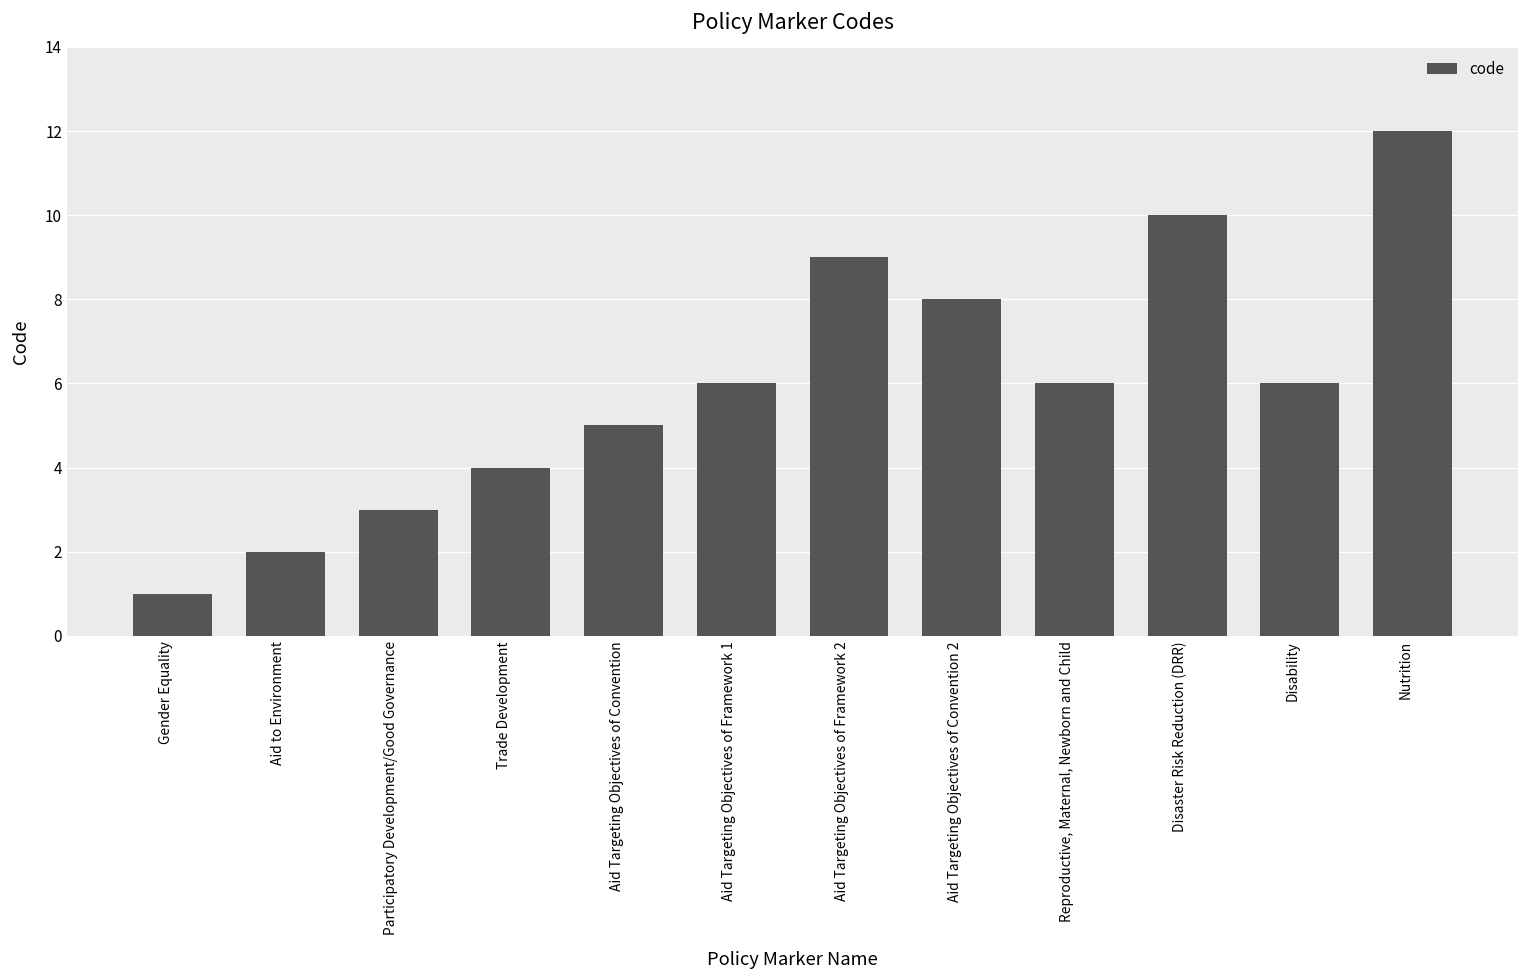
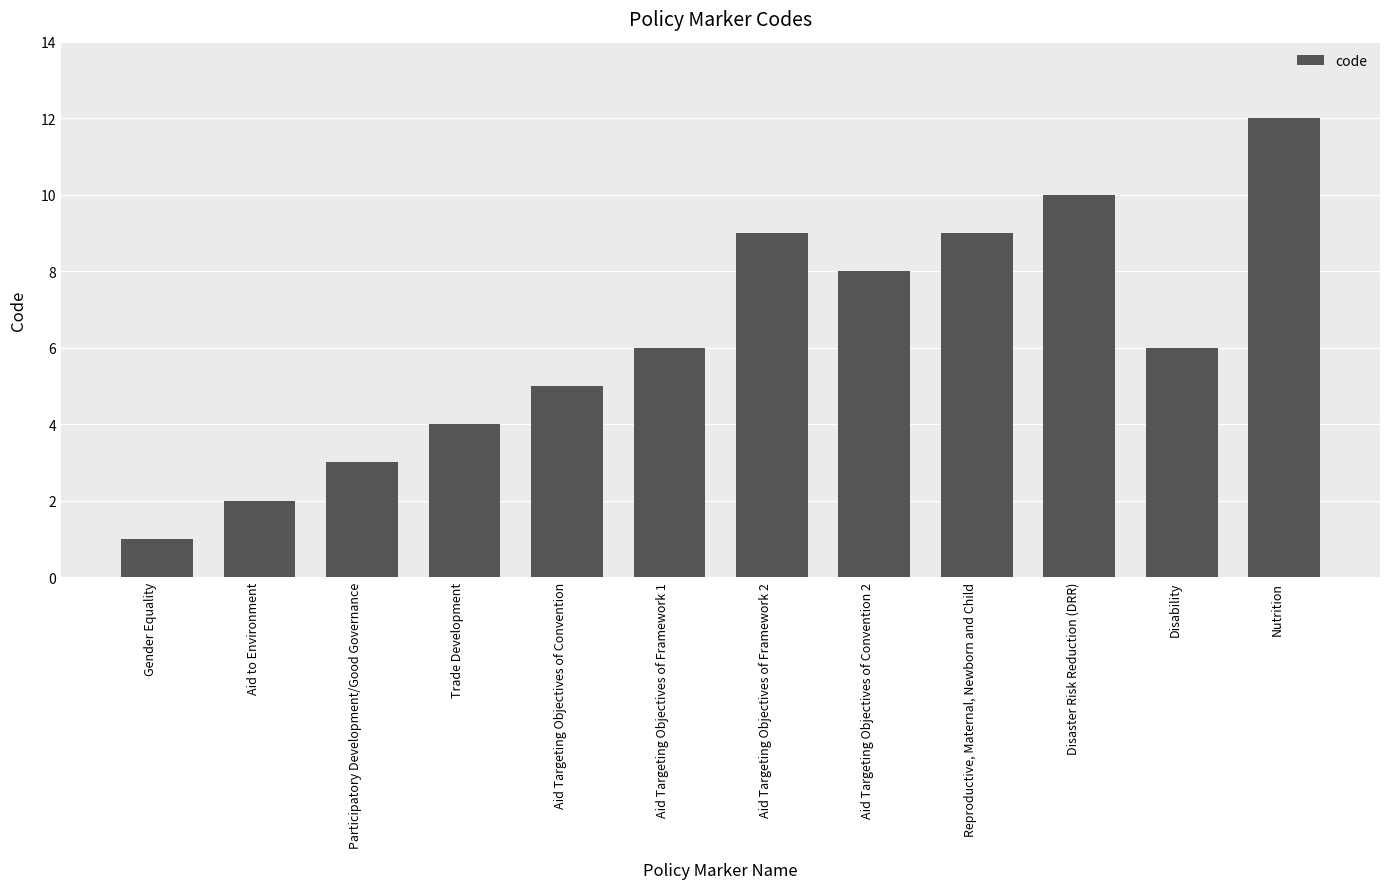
Reproductive, Maternal, Newborn and Child: 6 -> 9
